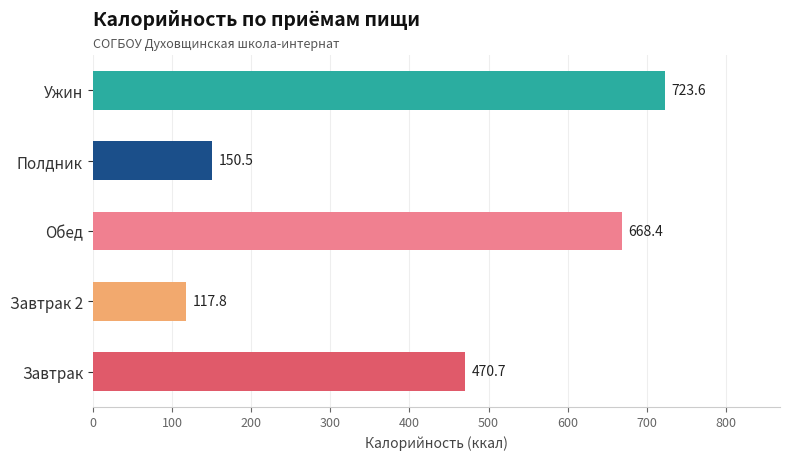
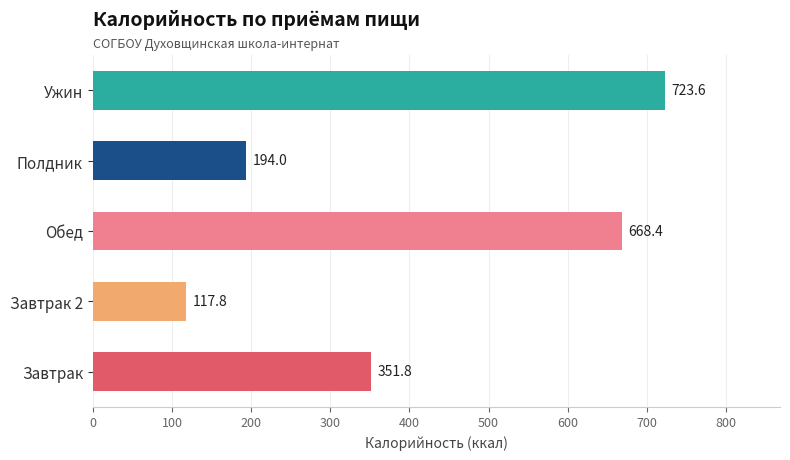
Полдник: 150.5 -> 194.0
Завтрак: 470.7 -> 351.8
